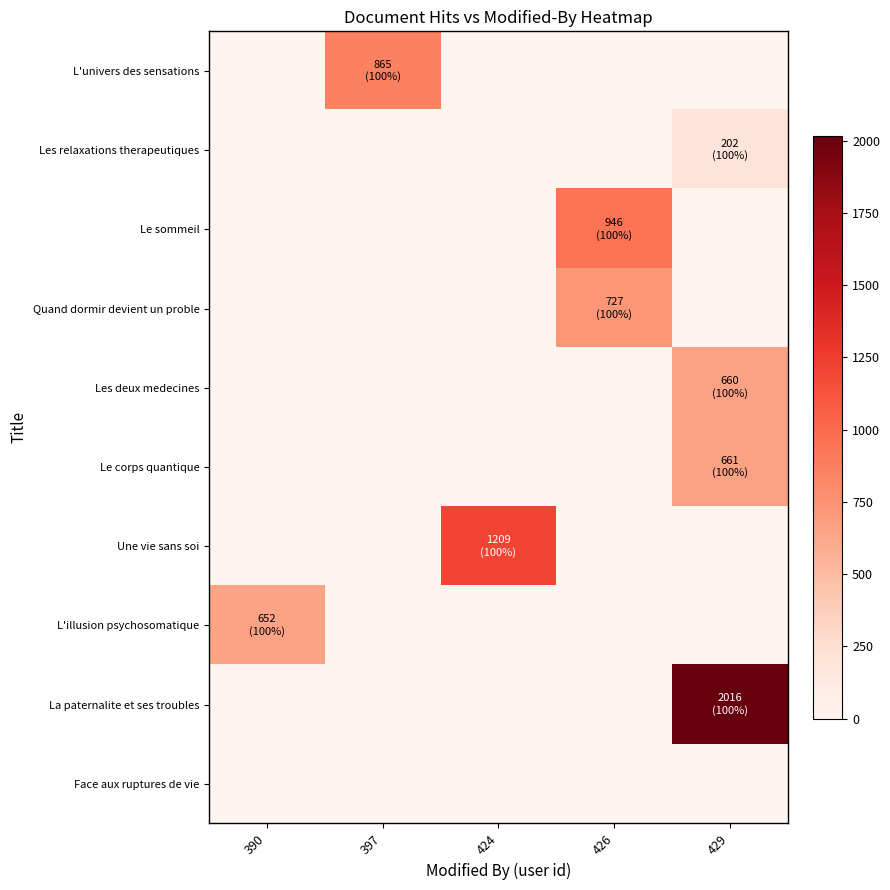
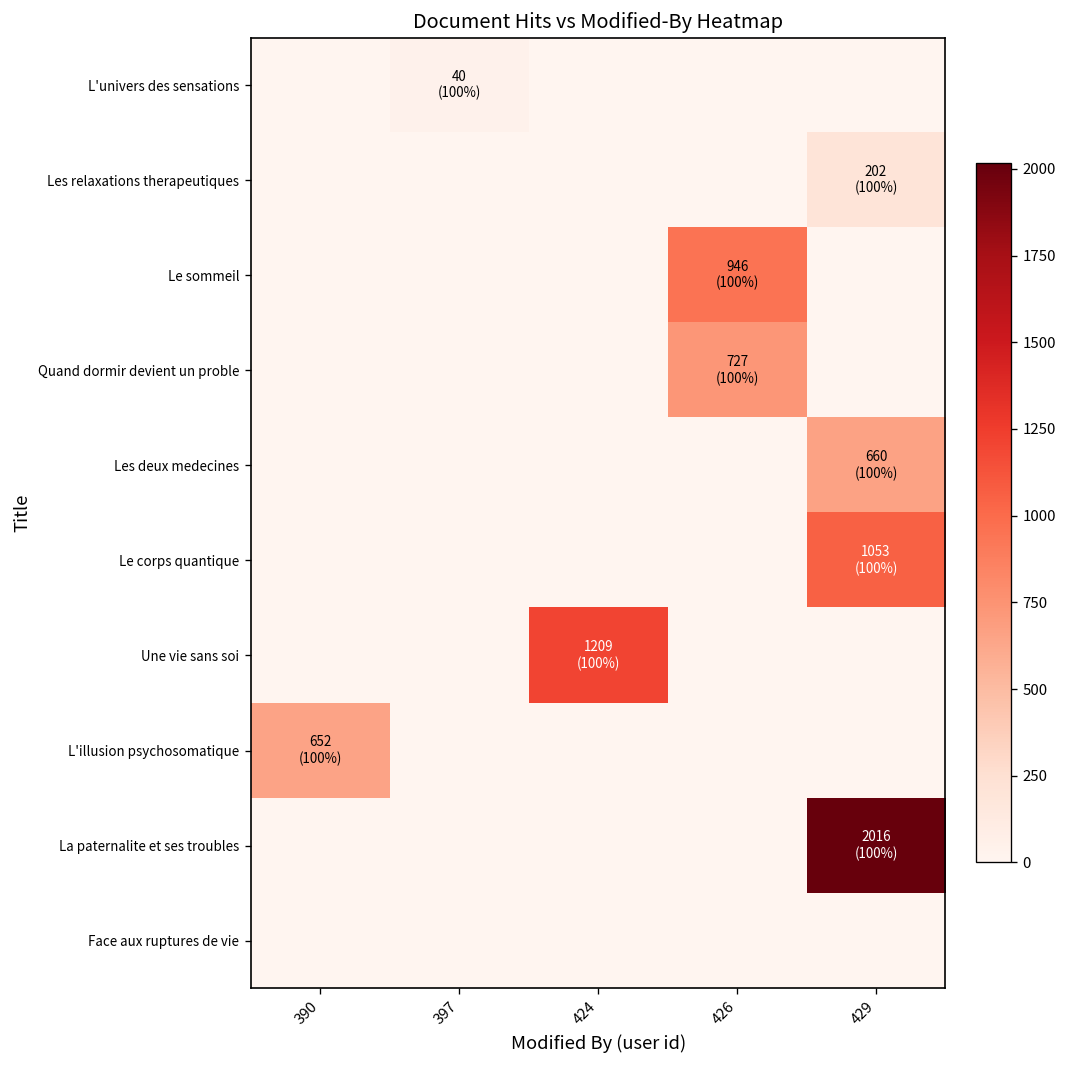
L'univers des sensations, 397: 865 -> 40
Le corps quantique, 429: 661 -> 1053
